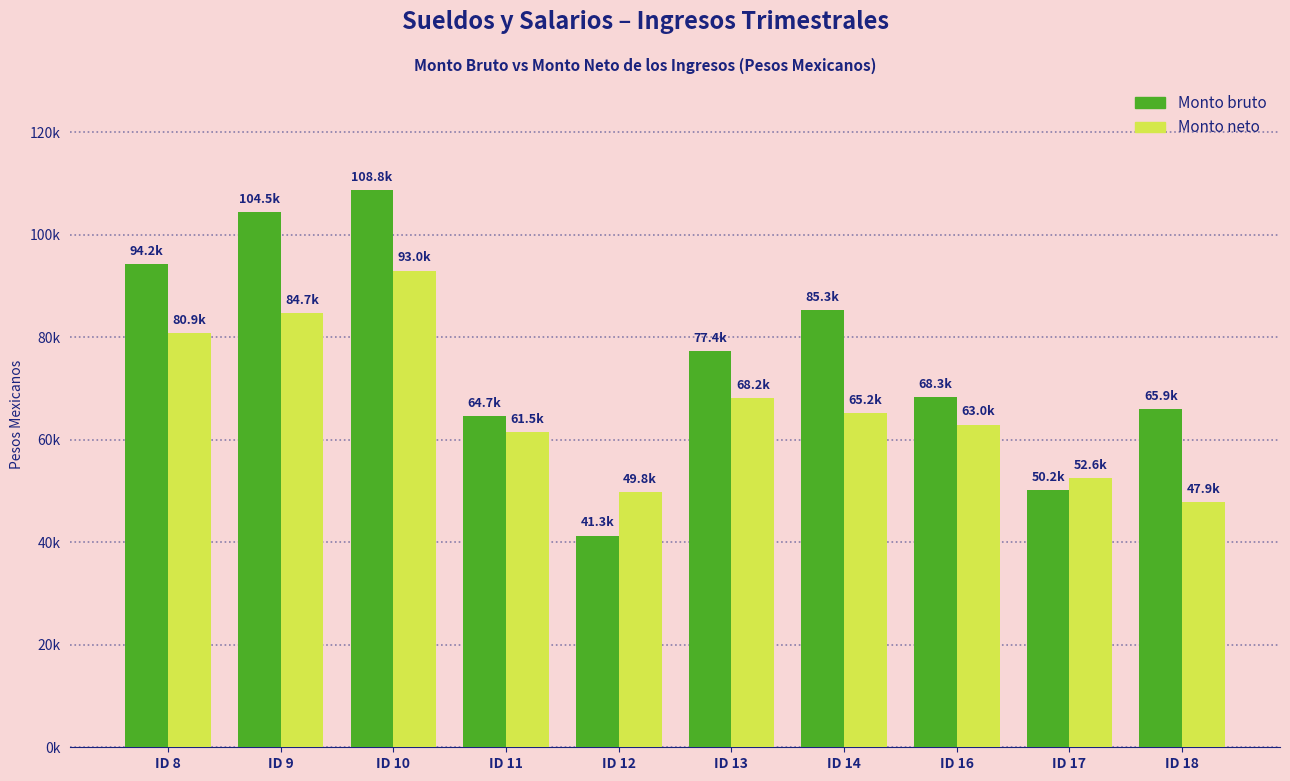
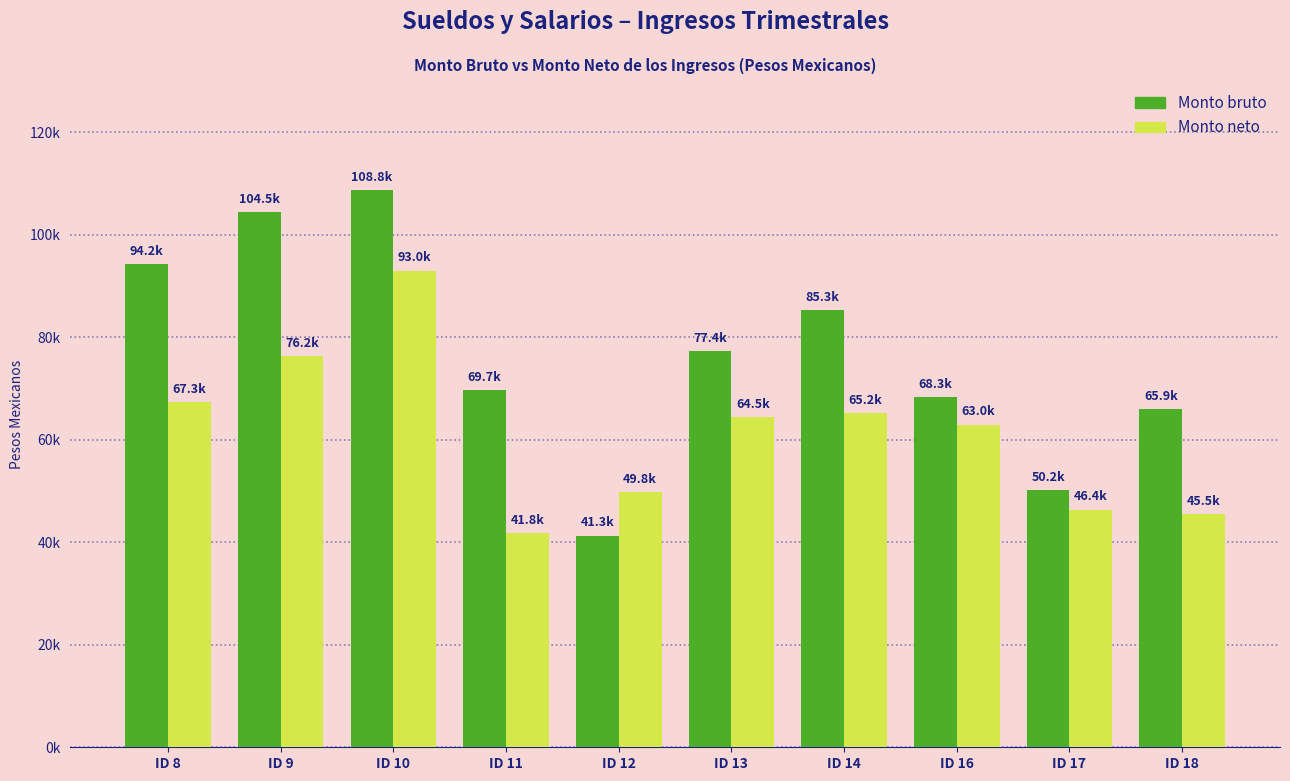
Monto neto, ID 8: 80.9k -> 67.3k
Monto neto, ID 9: 84.7k -> 76.2k
Monto bruto, ID 11: 64.7k -> 69.7k
Monto neto, ID 11: 61.5k -> 41.8k
Monto neto, ID 13: 68.2k -> 64.5k
Monto neto, ID 17: 52.6k -> 46.4k
Monto neto, ID 18: 47.9k -> 45.5k
